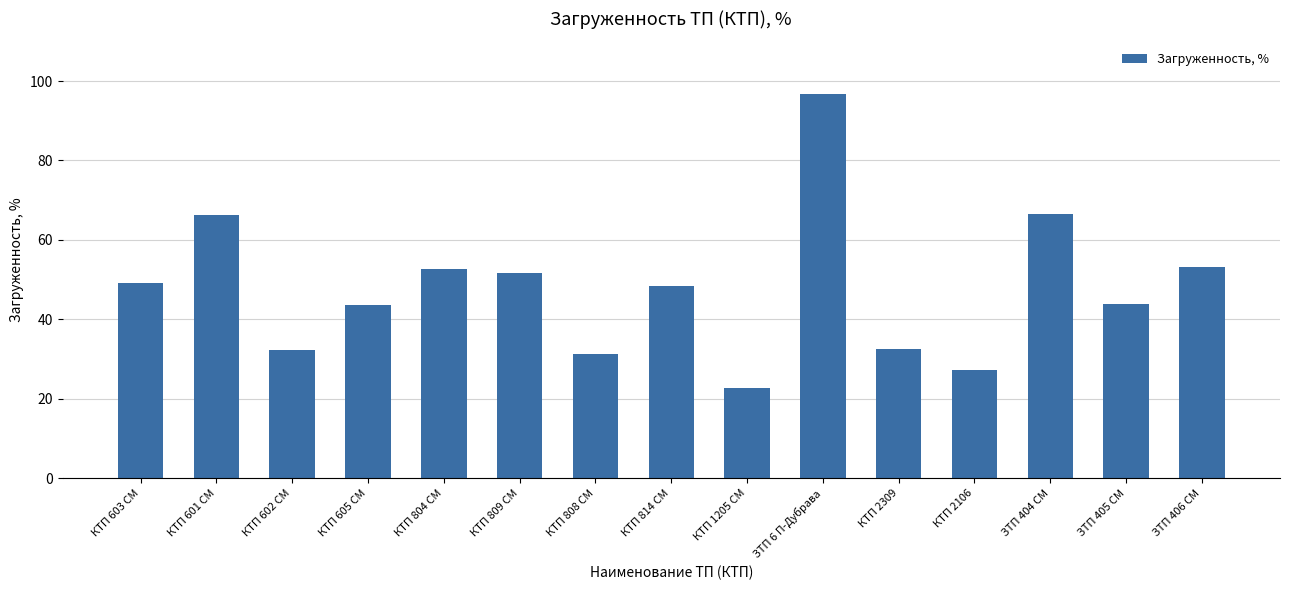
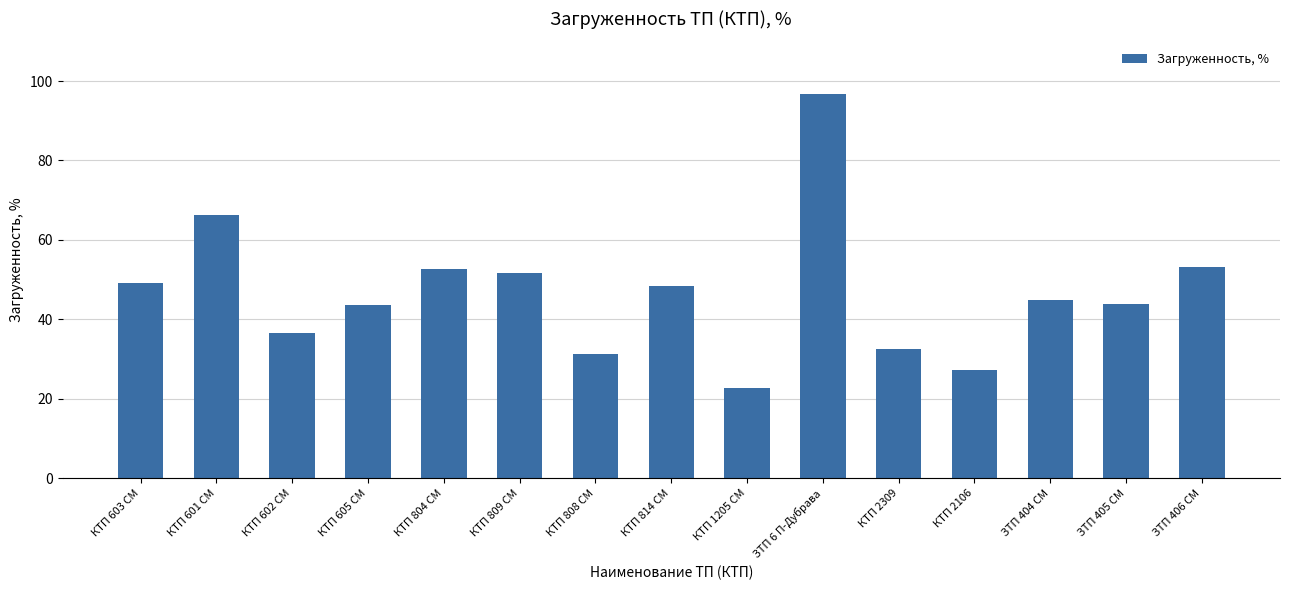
КТП 602 СМ: 32 -> 37
ЗТП 404 СМ: 67 -> 45
